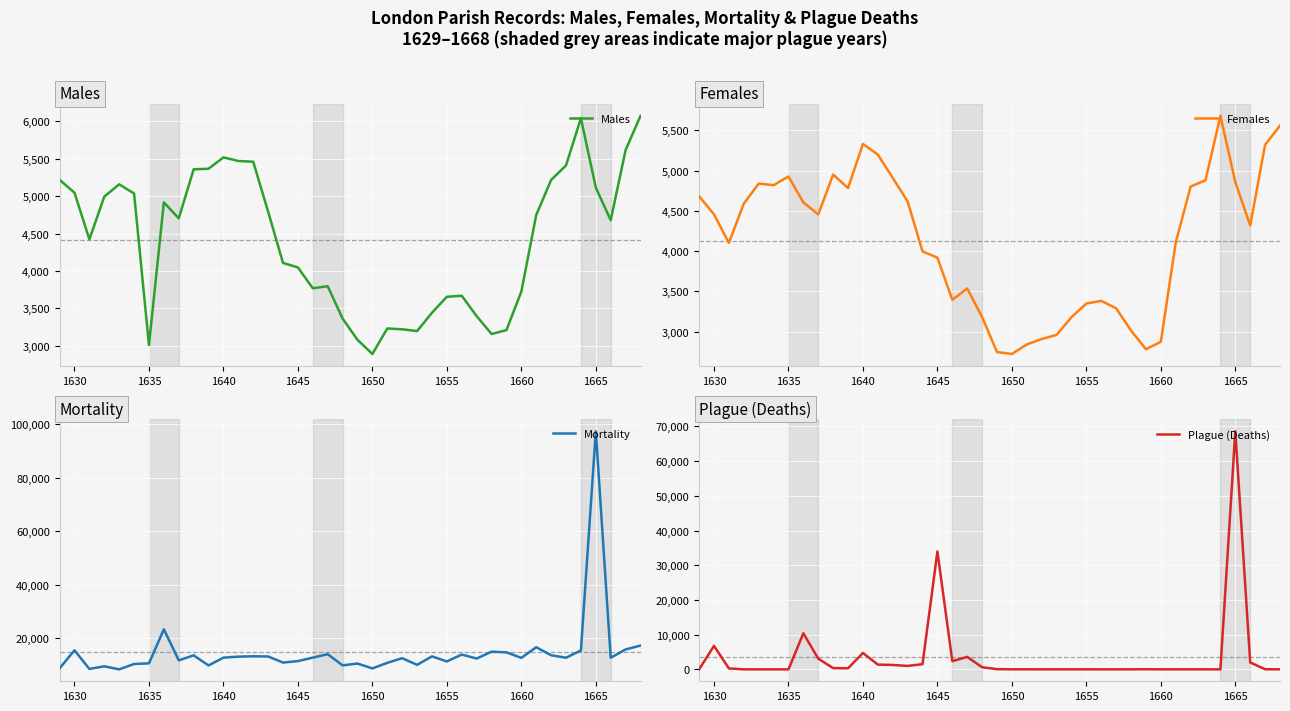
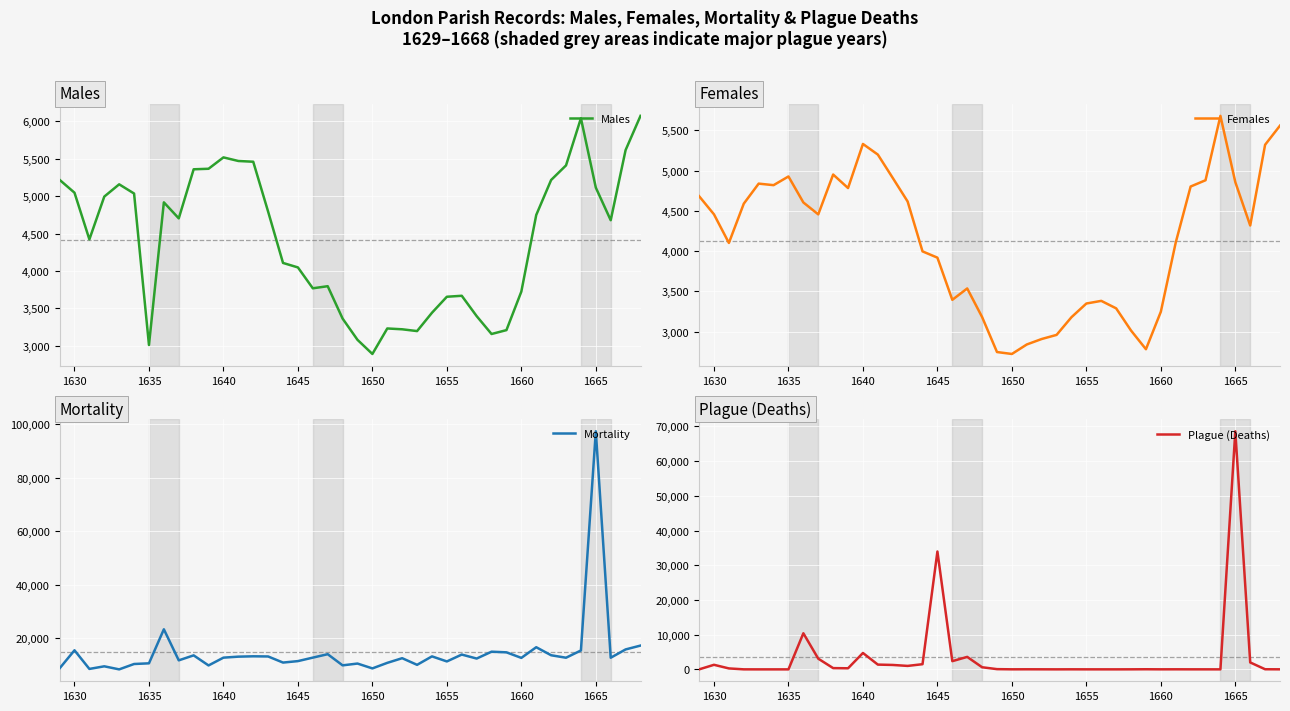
Females, 1660: 2,900 -> 3,200
Plague (Deaths), 1630: 7,000 -> 1,000
